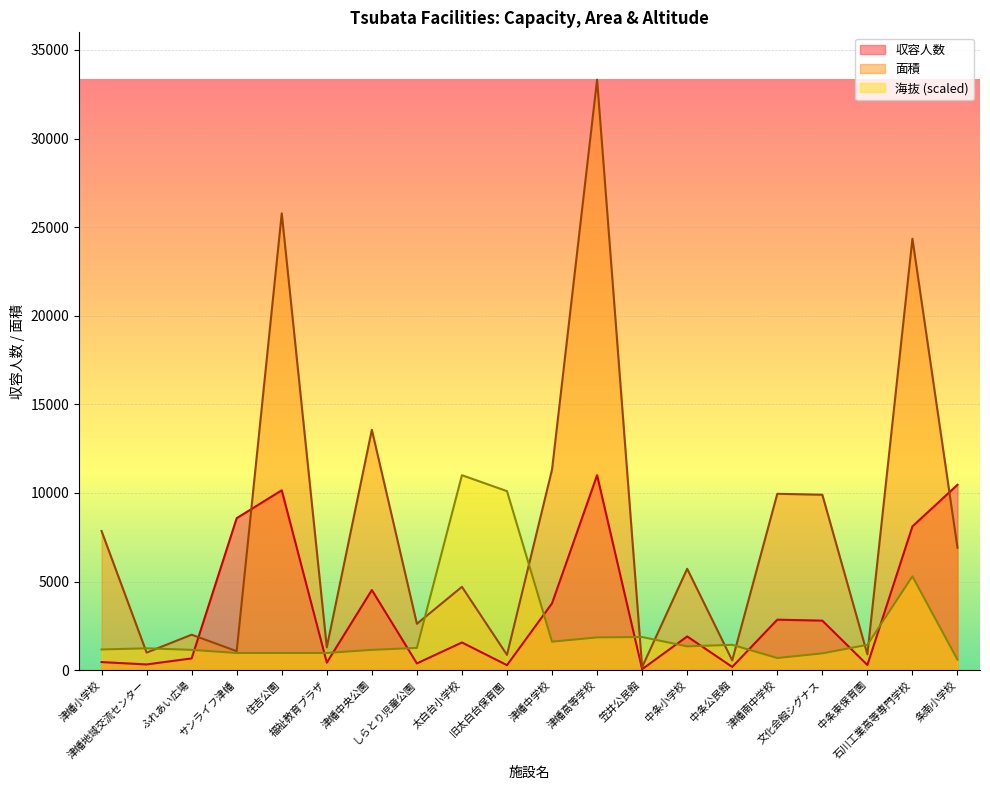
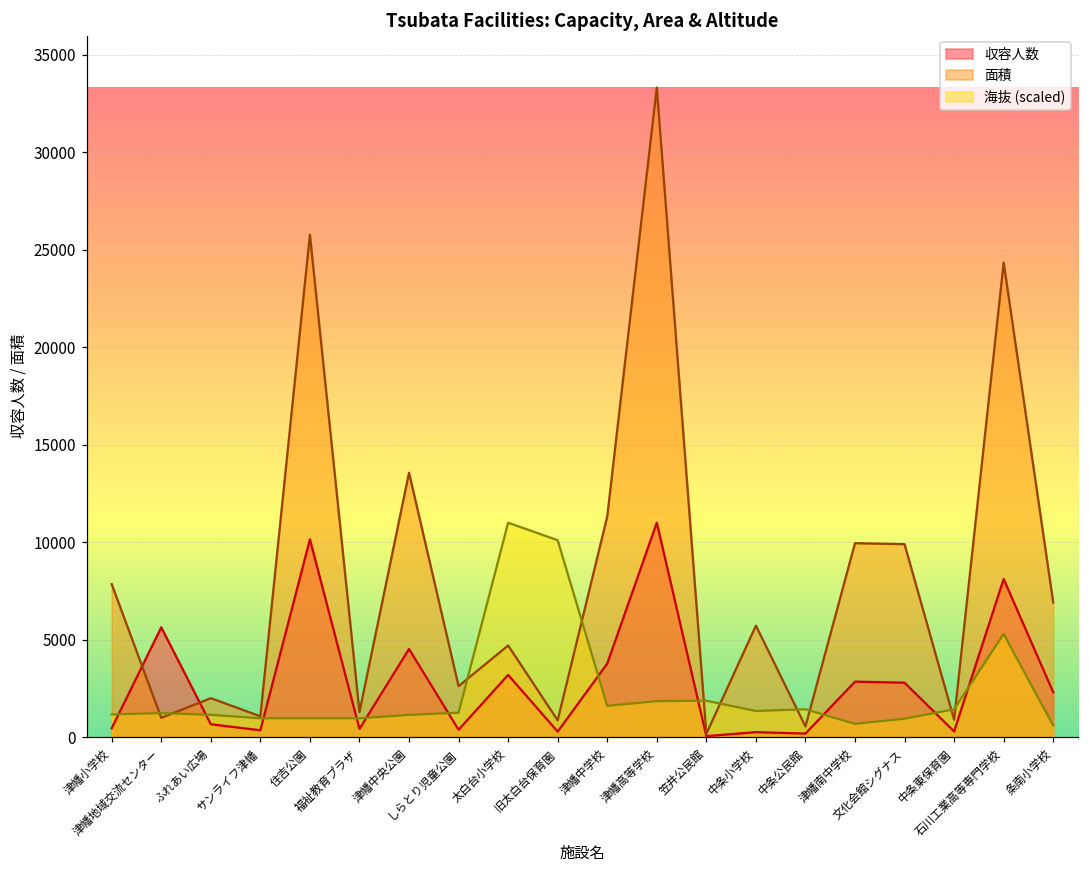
収容人数, 津幡地域交流センター: 300 -> 5600
収容人数, サンライフ津幡: 8600 -> 400
収容人数, 太白台小学校: 1600 -> 3200
収容人数, 中条小学校: 1900 -> 300
収容人数, 条南小学校: 10500 -> 2300
